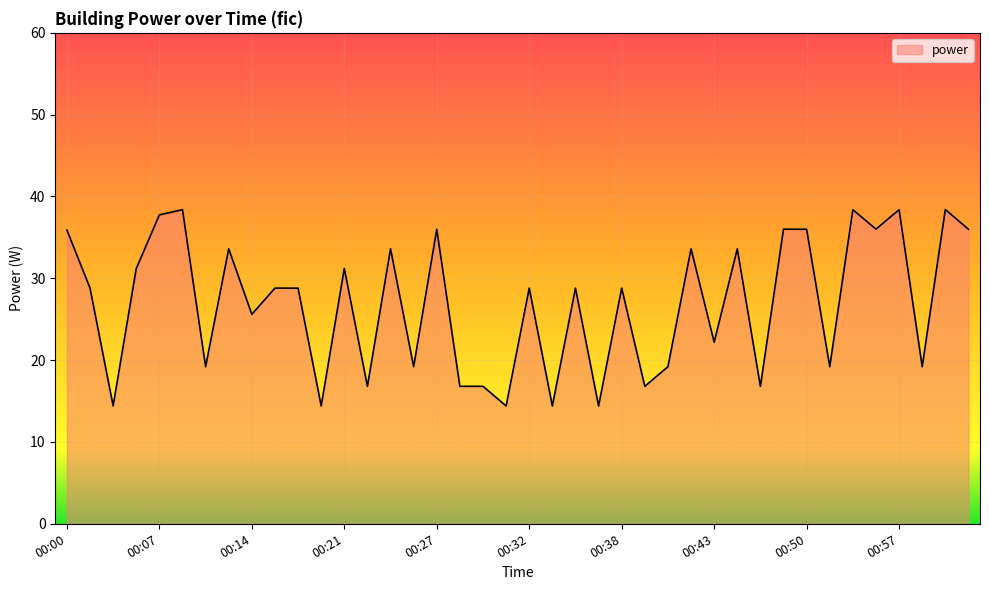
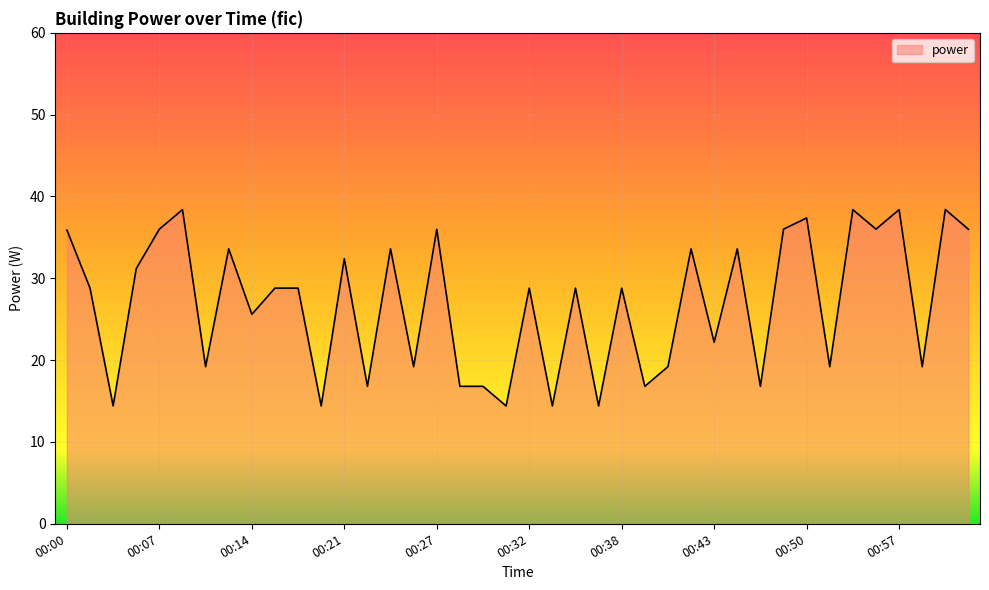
00:07: 38 -> 36
00:21: 31 -> 32
00:50: 36 -> 37
